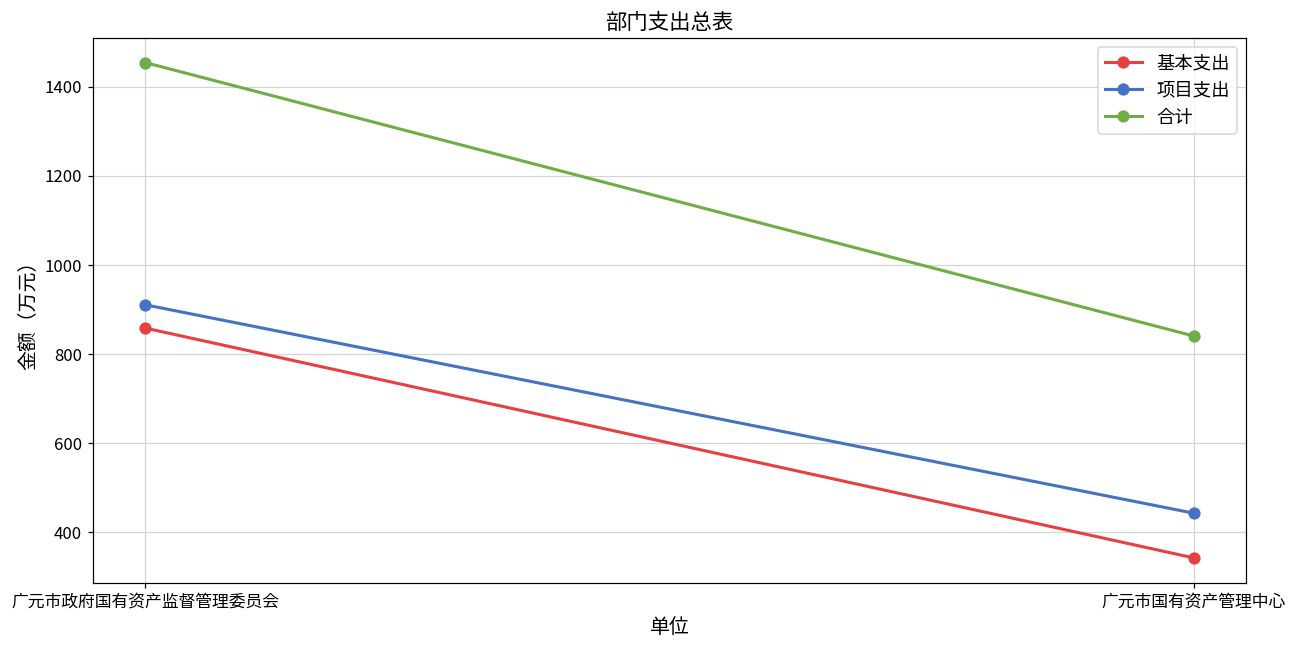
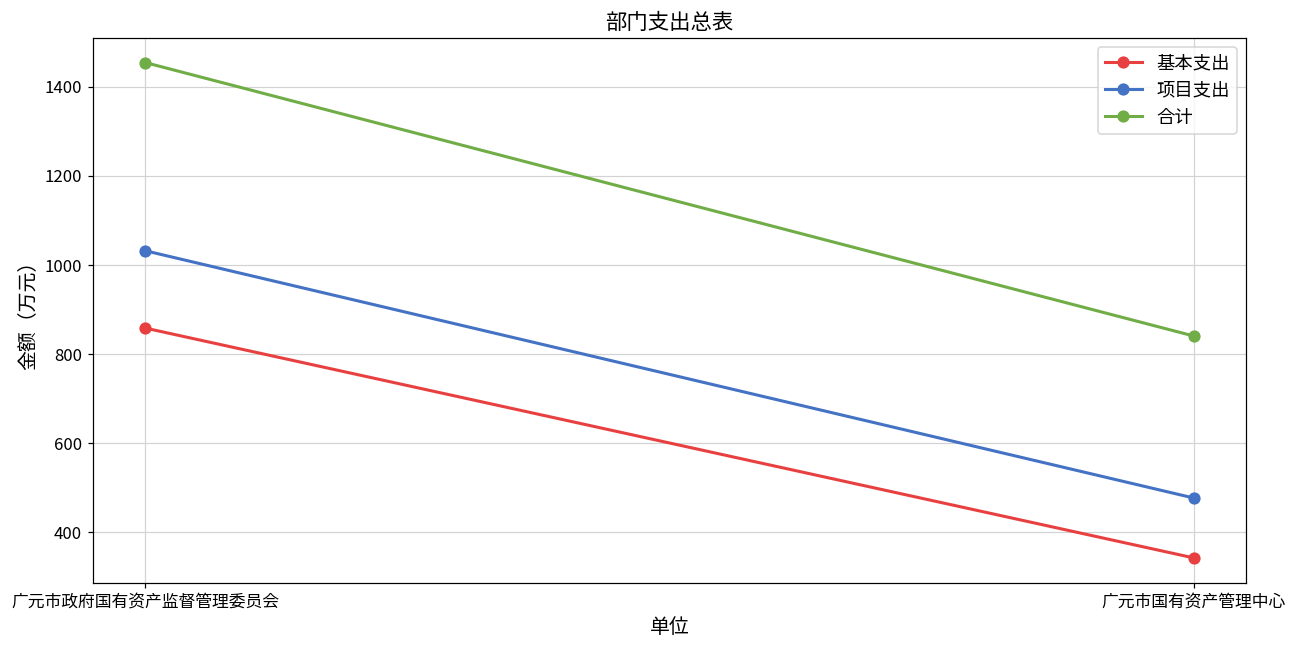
项目支出, 广元市政府国有资产监督管理委员会: 910 -> 1030
项目支出, 广元市国有资产管理中心: 440 -> 480
